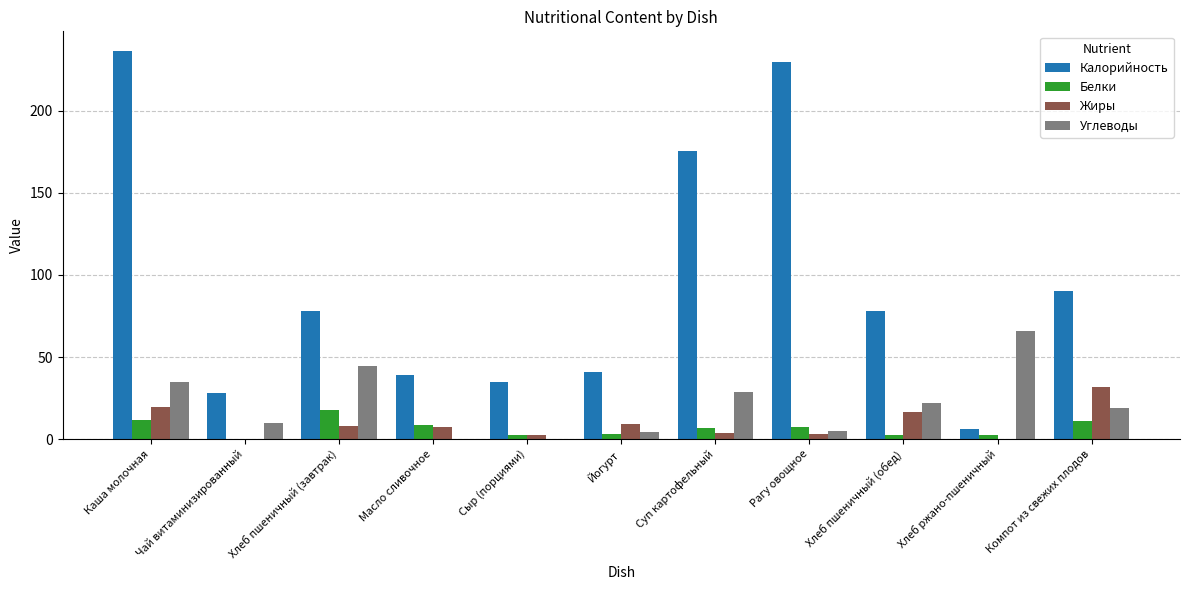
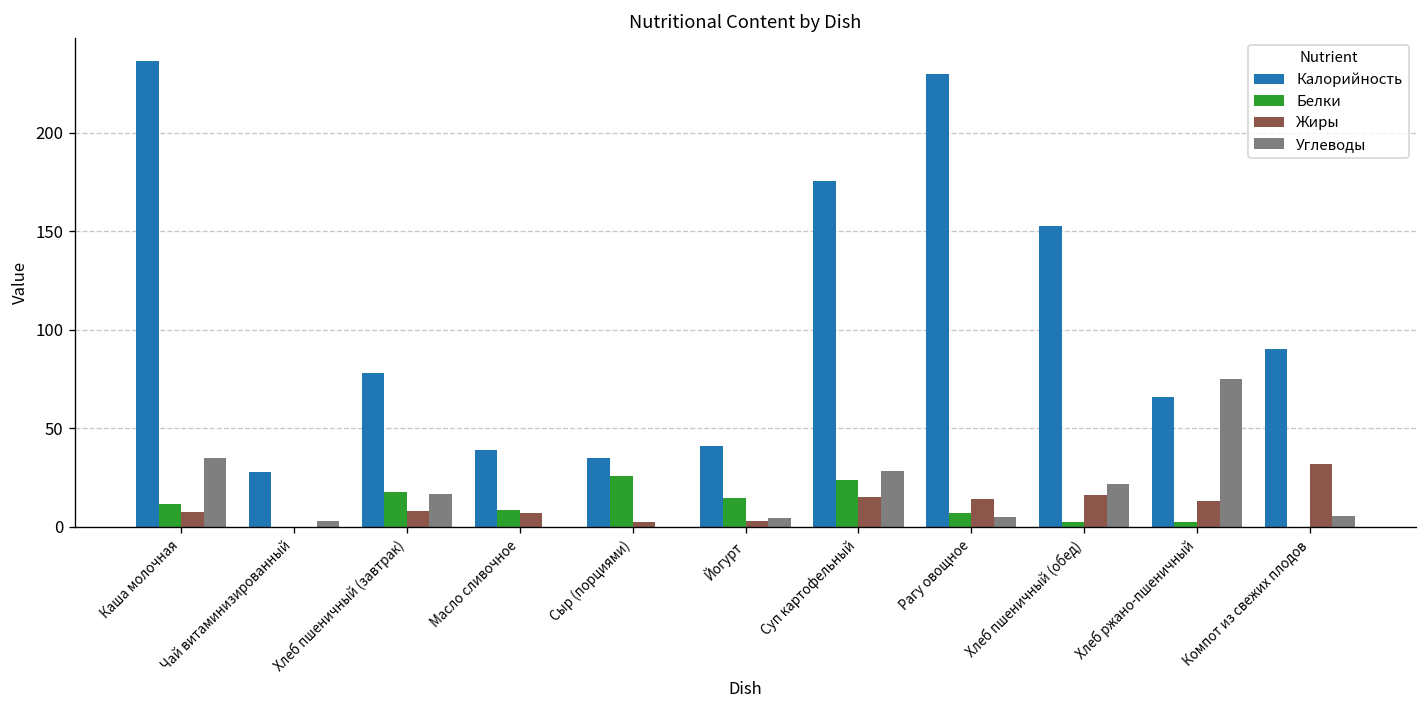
Жиры, Каша молочная: 20 -> 8
Углеводы, Чай витаминизированный: 10 -> 3
Углеводы, Хлеб пшеничный (завтрак): 45 -> 17
Белки, Сыр (порциями): 3 -> 26
Белки, Йогурт: 3 -> 15
Жиры, Йогурт: 9 -> 3
Белки, Суп картофельный: 7 -> 24
Жиры, Суп картофельный: 4 -> 15
Жиры, Рагу овощное: 3 -> 14
Калорийность, Хлеб пшеничный (обед): 78 -> 153
Калорийность, Хлеб ржано-пшеничный: 6 -> 66
Жиры, Хлеб ржано-пшеничный: 0 -> 13
Углеводы, Хлеб ржано-пшеничный: 66 -> 75
Белки, Компот из свежих плодов: 11 -> 0
Углеводы, Компот из свежих плодов: 19 -> 6
